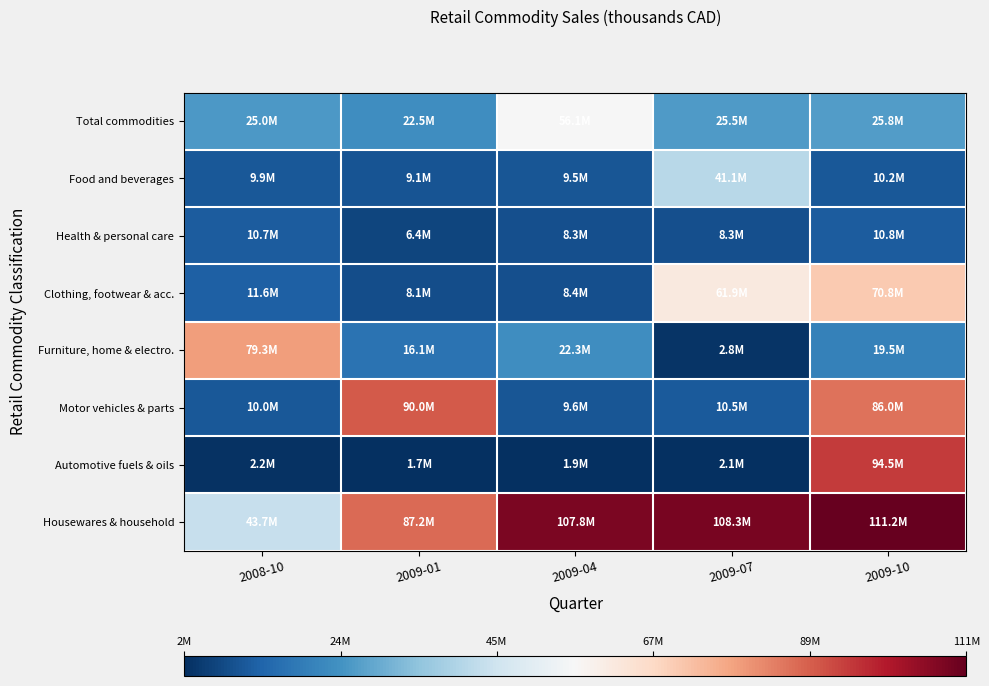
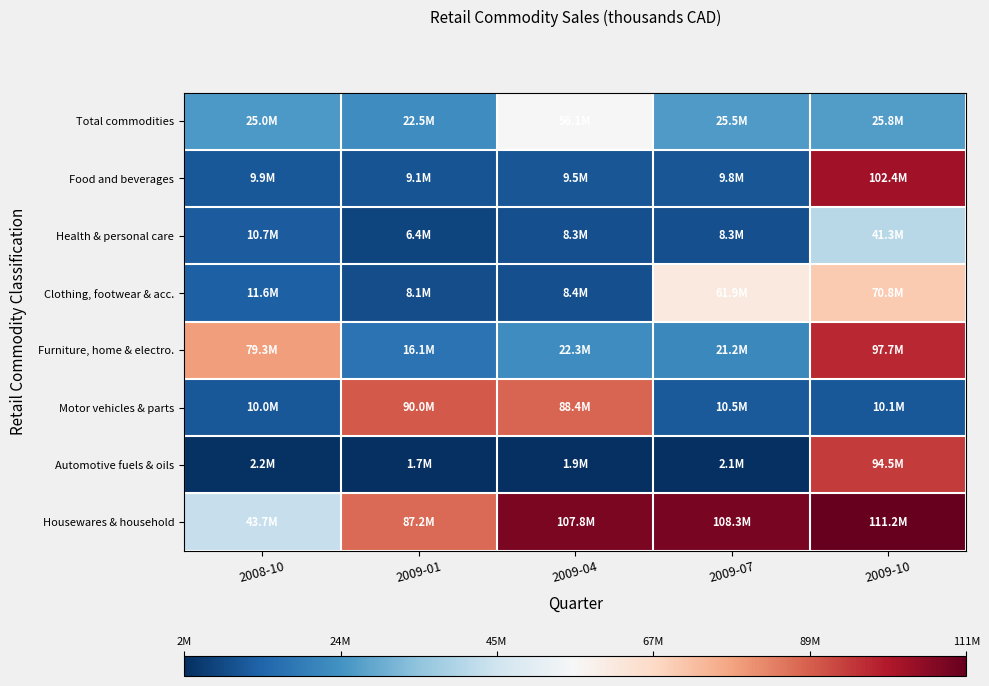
Food and beverages, 2009-07: 41.1M -> 9.8M
Food and beverages, 2009-10: 10.2M -> 102.4M
Health & personal care, 2009-10: 10.8M -> 41.3M
Furniture, home & electro., 2009-07: 2.8M -> 21.2M
Furniture, home & electro., 2009-10: 19.5M -> 97.7M
Motor vehicles & parts, 2009-04: 9.6M -> 88.4M
Motor vehicles & parts, 2009-10: 86.0M -> 10.1M
